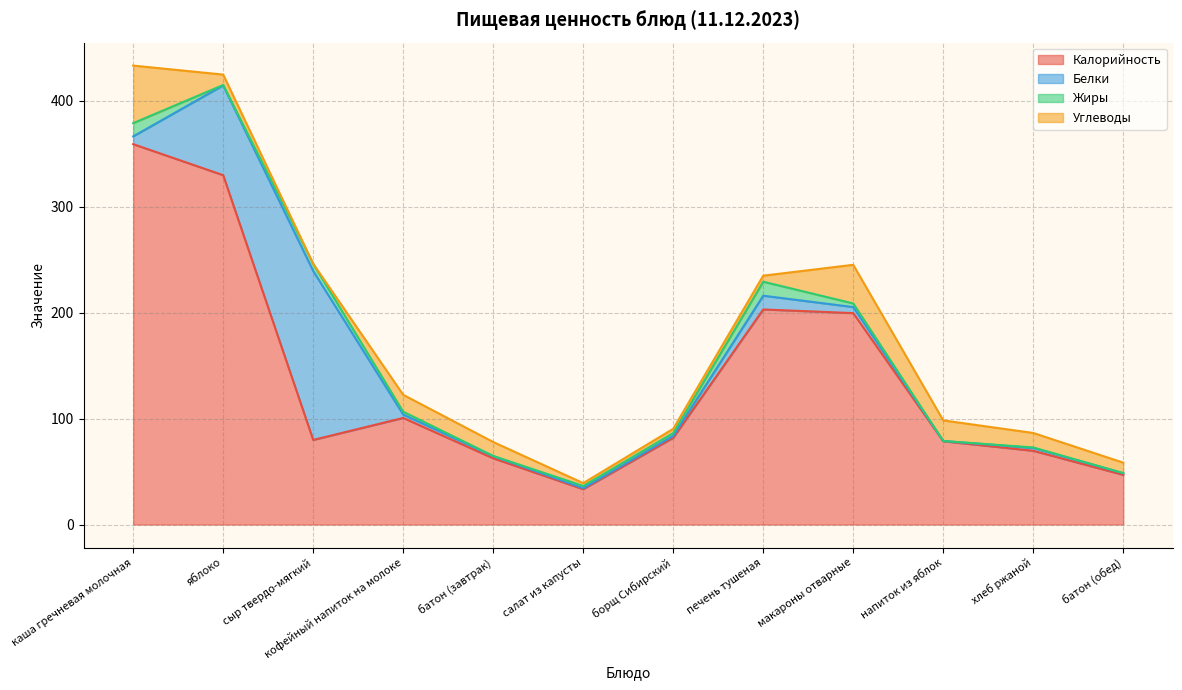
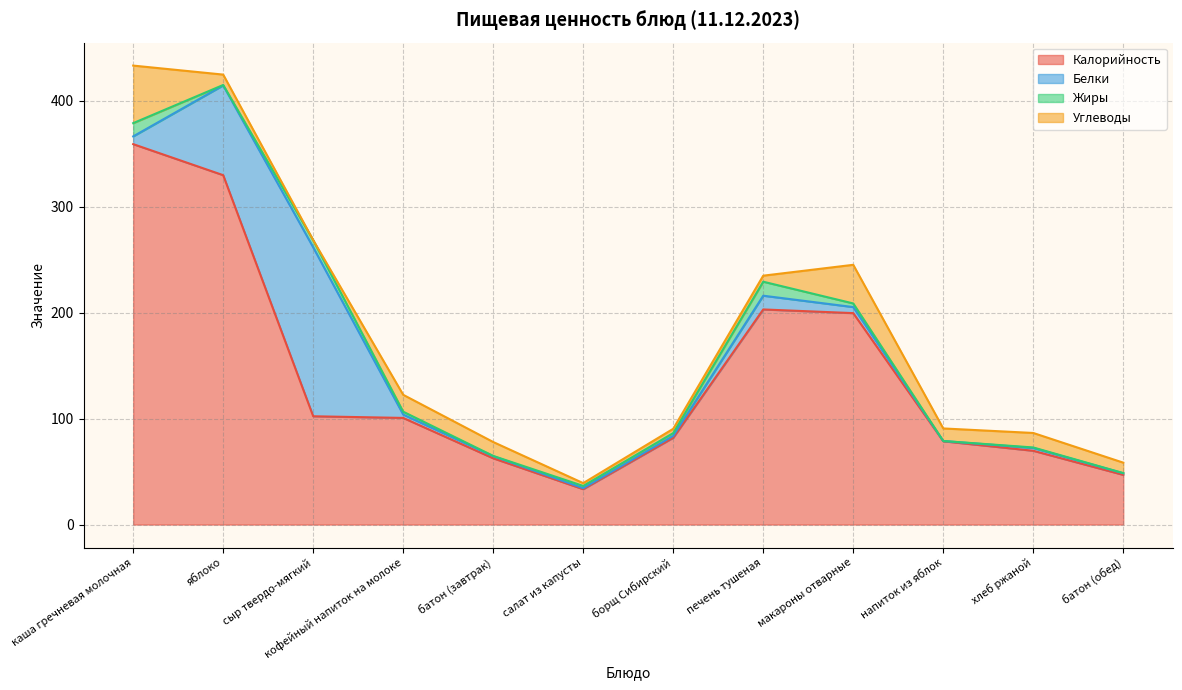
Калорийность, сыр твердо-мягкий: 80 -> 102
Углеводы, напиток из яблок: 19 -> 12
